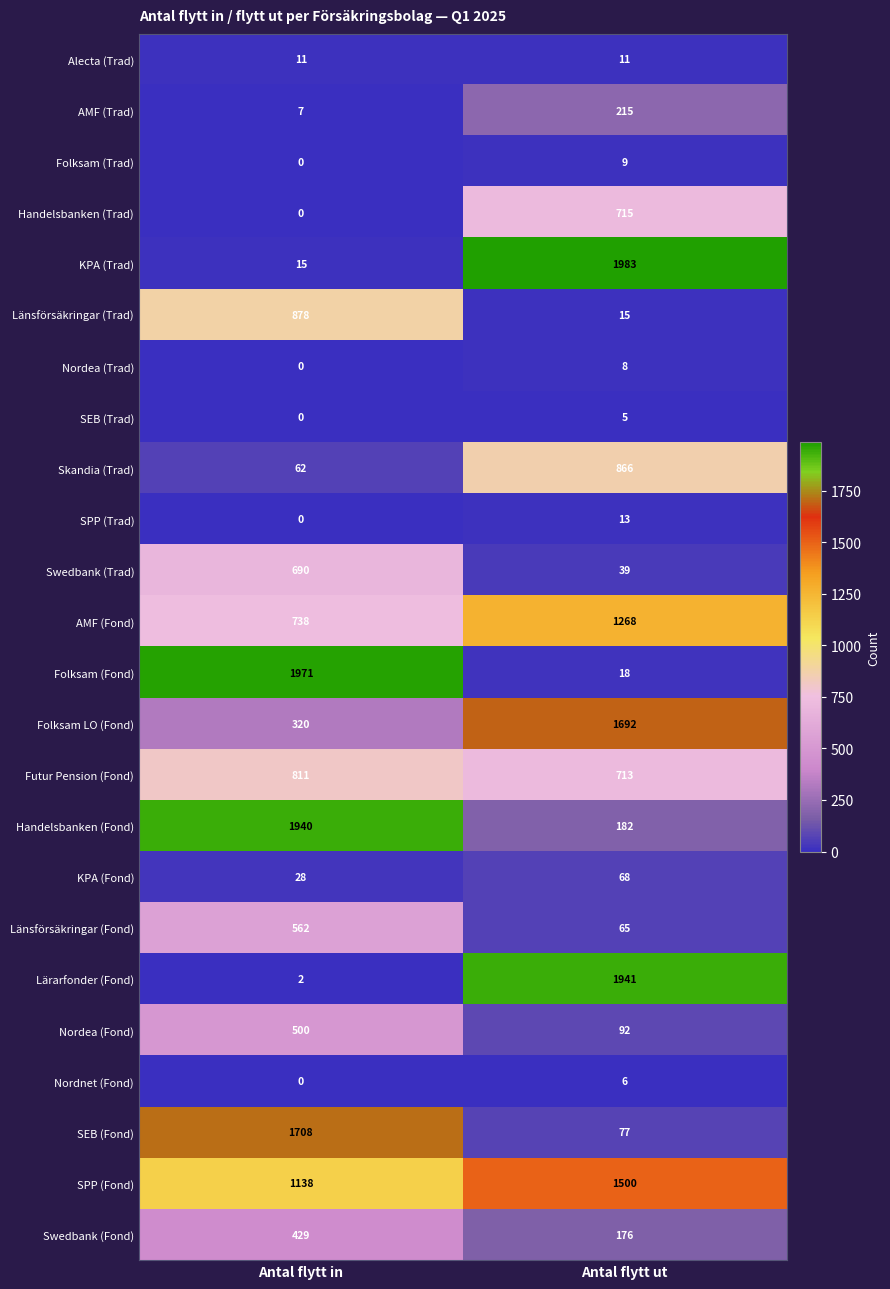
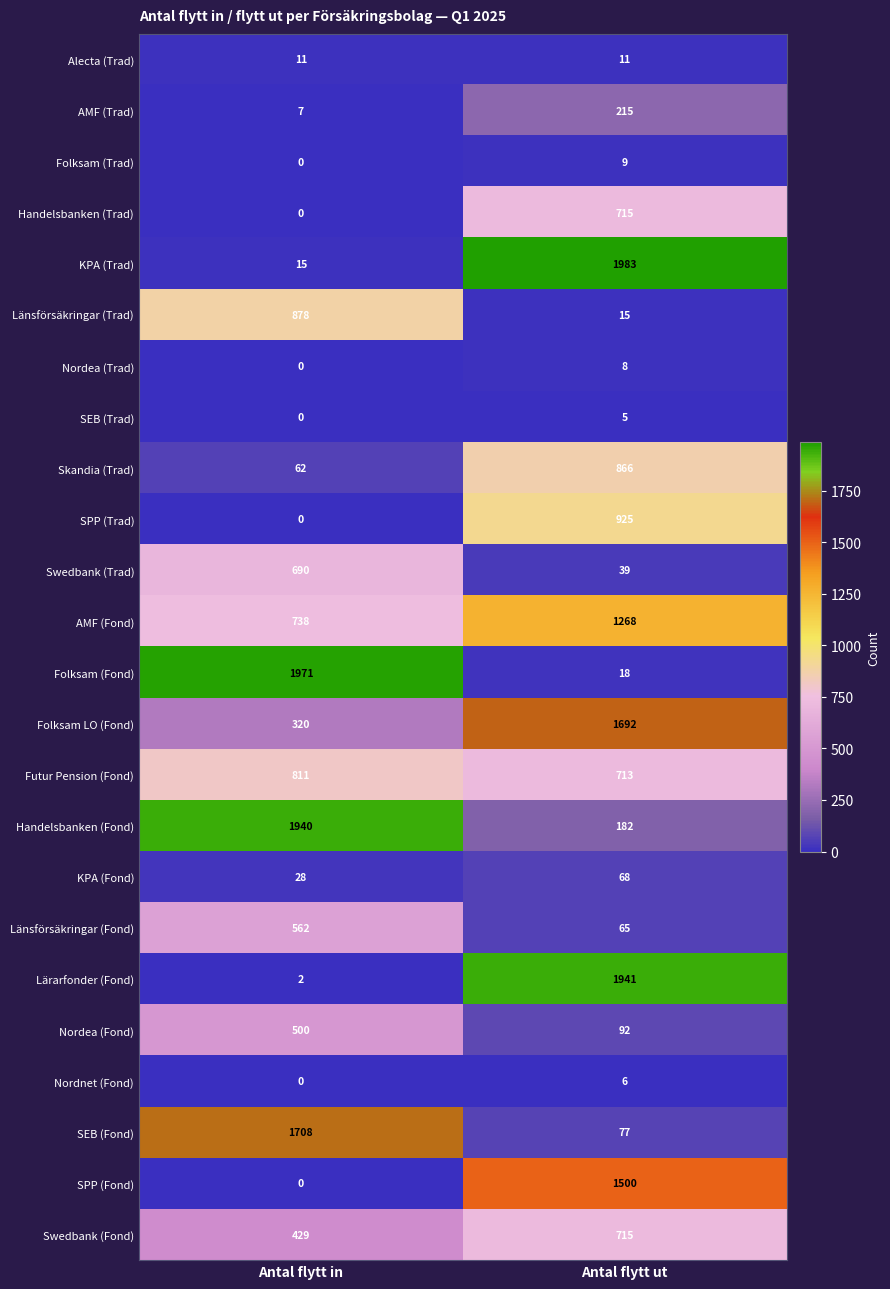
SPP (Trad), Antal flytt ut: 13 -> 925
SPP (Fond), Antal flytt in: 1138 -> 0
Swedbank (Fond), Antal flytt ut: 176 -> 715
